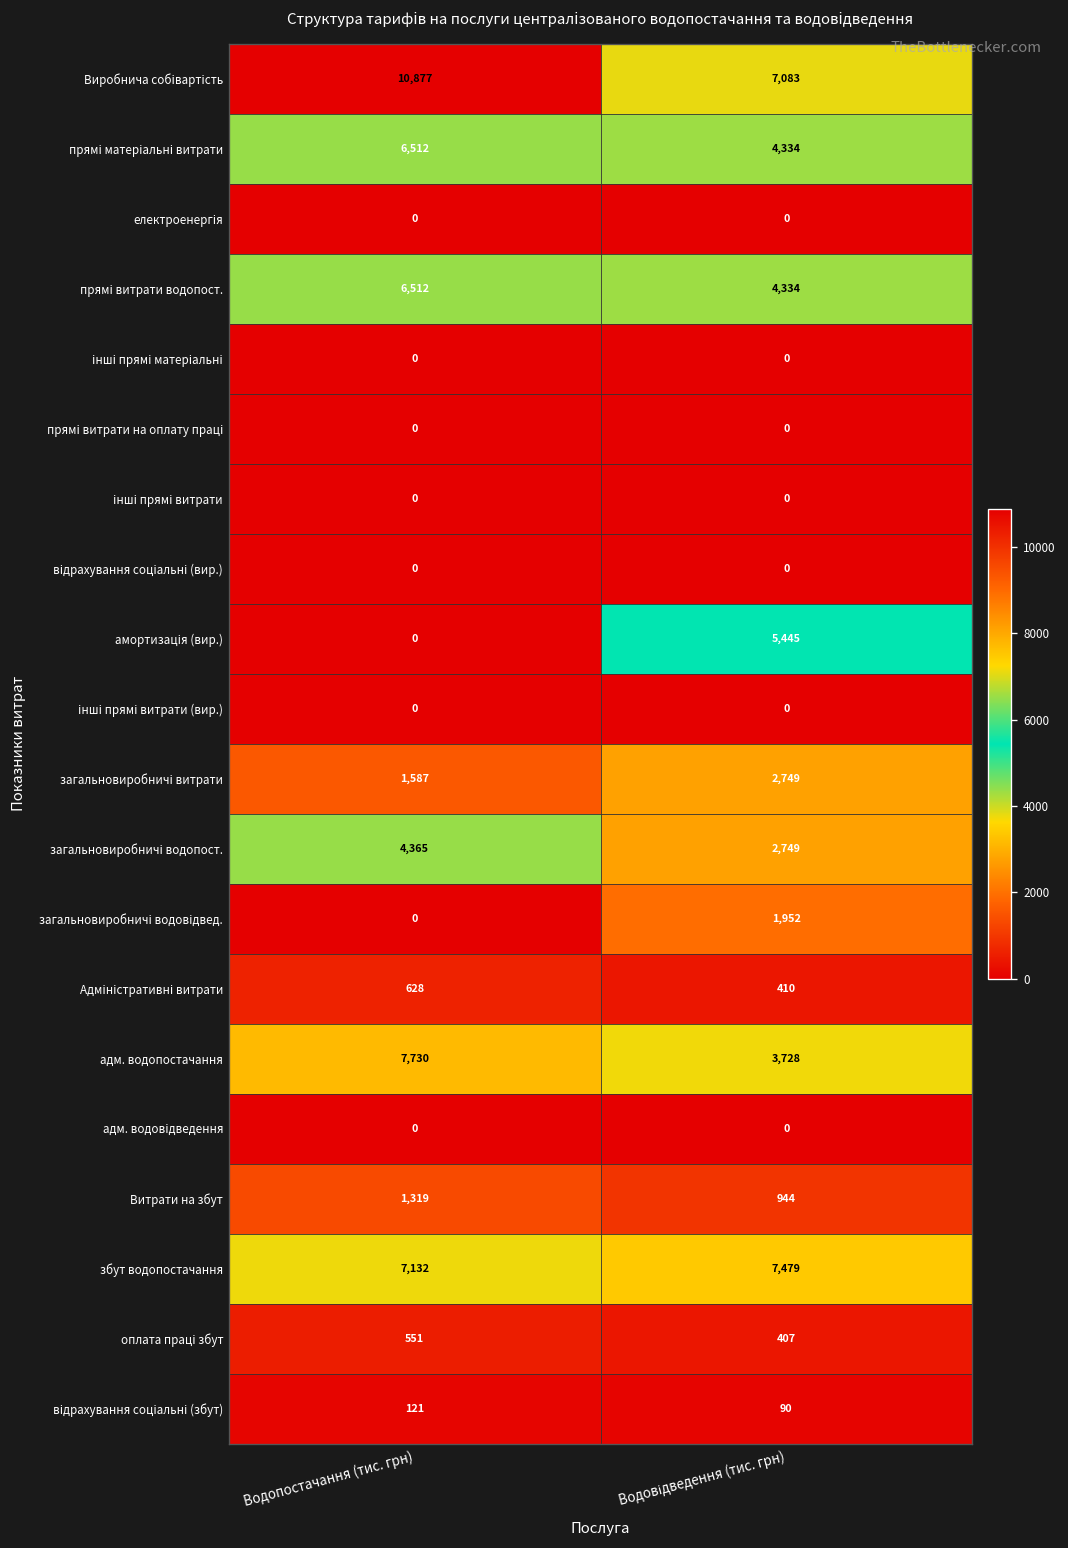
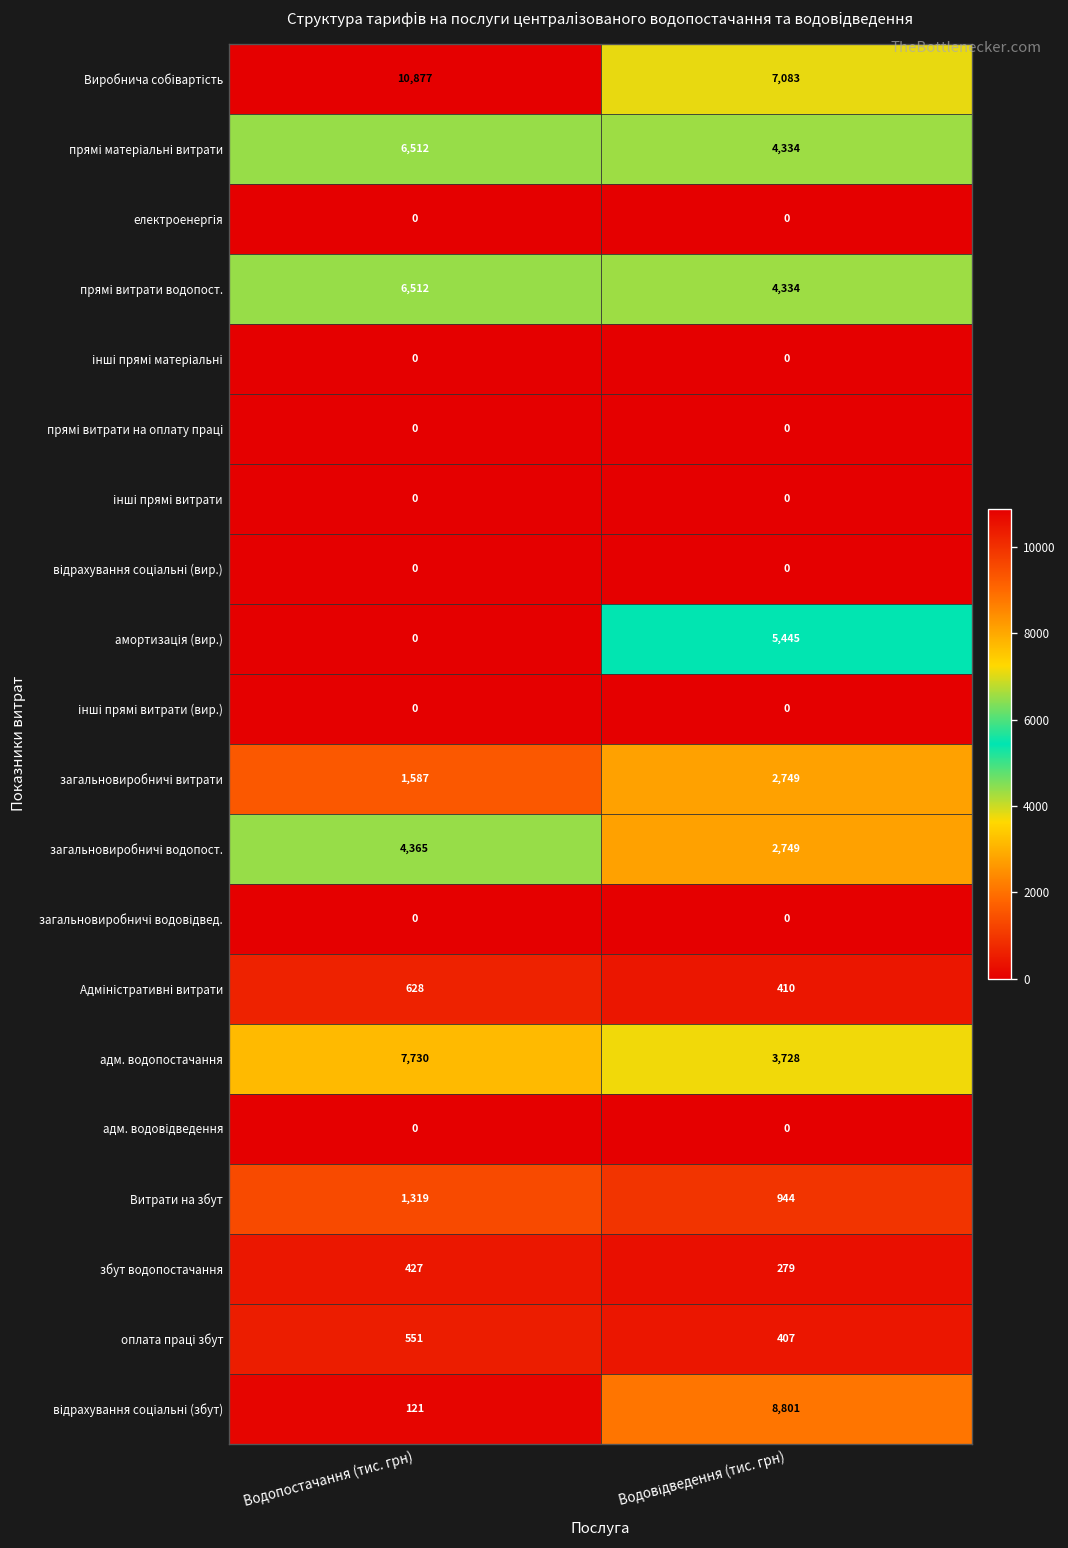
загальновиробничі водовідвед., Водовідведення (тис. грн): 1,952 -> 0
збут водопостачання, Водопостачання (тис. грн): 7,132 -> 427
збут водопостачання, Водовідведення (тис. грн): 7,479 -> 279
відрахування соціальні (збут), Водовідведення (тис. грн): 90 -> 8,801
